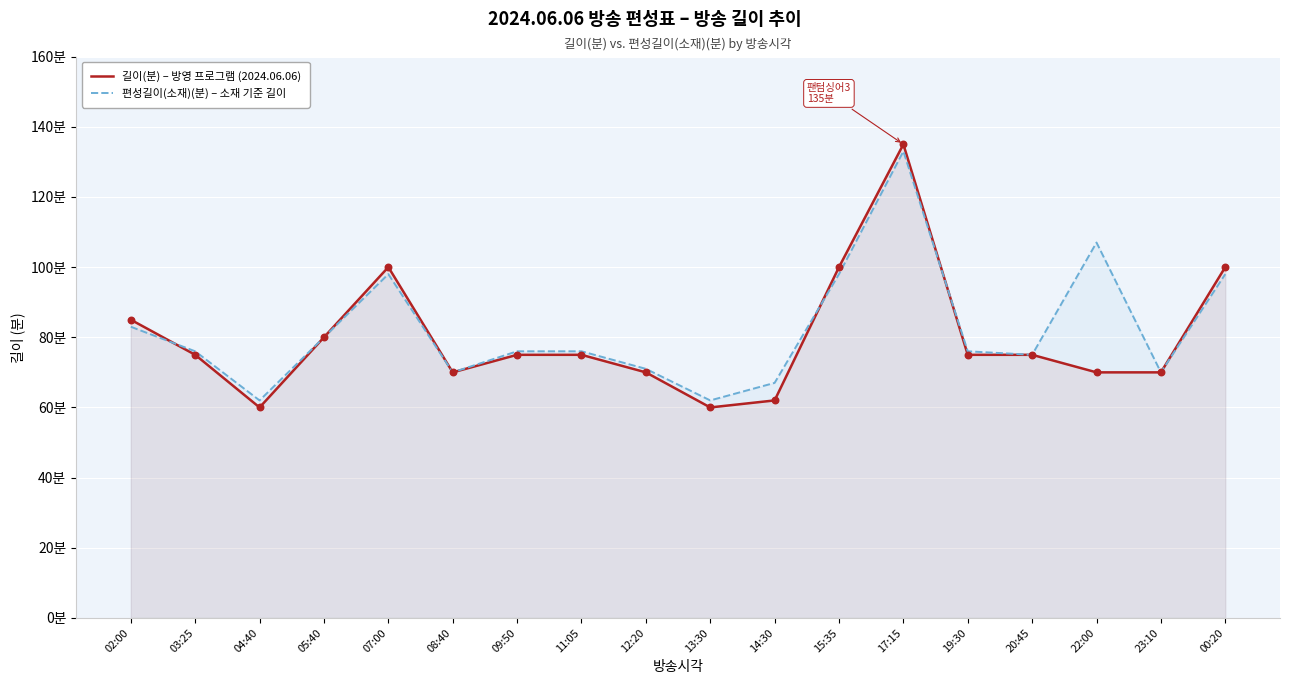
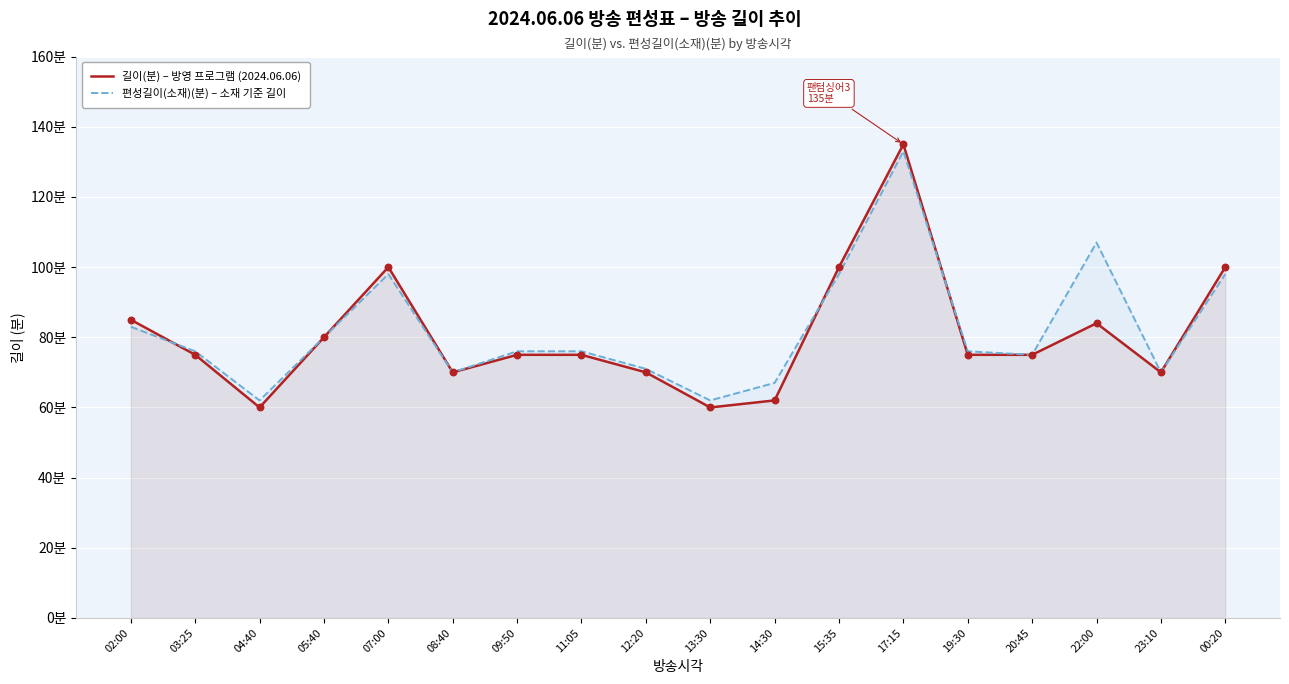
길이(분) – 방영 프로그램 (2024.06.06), 22:00: 70분 -> 84분
